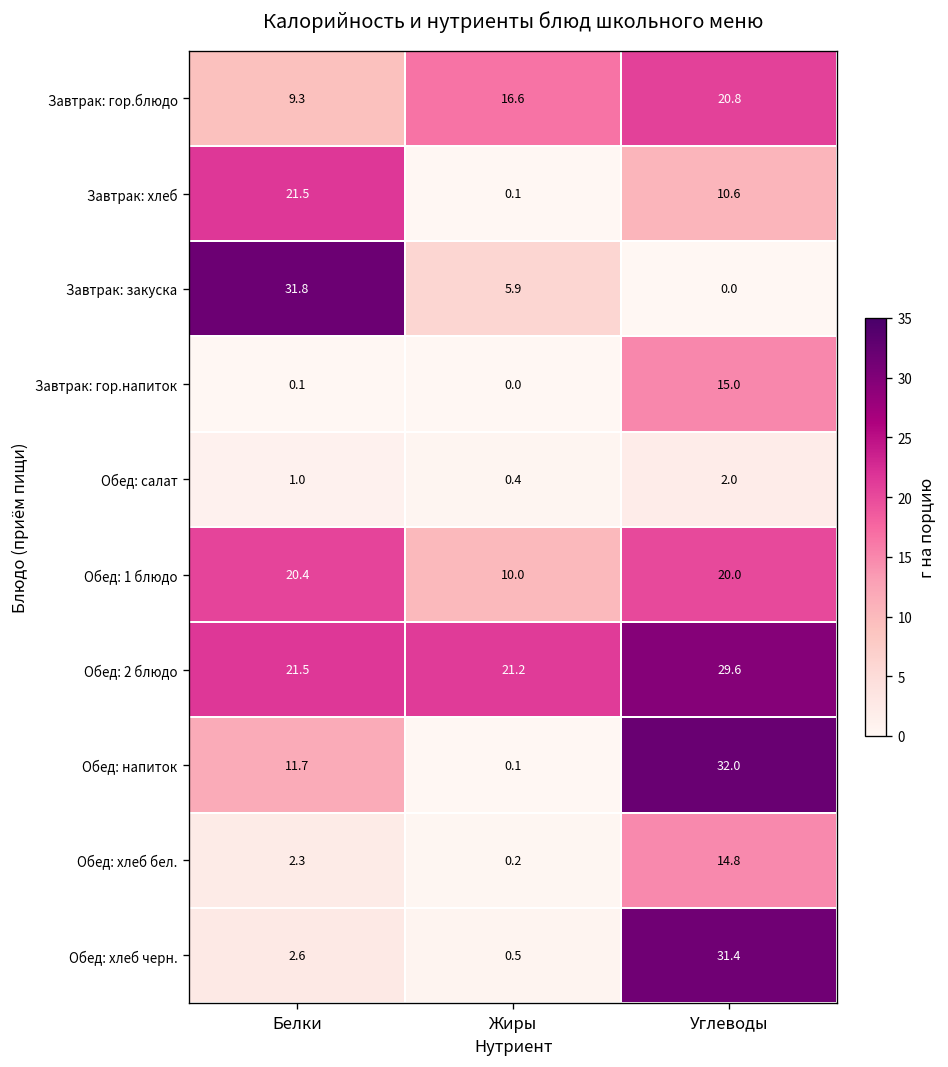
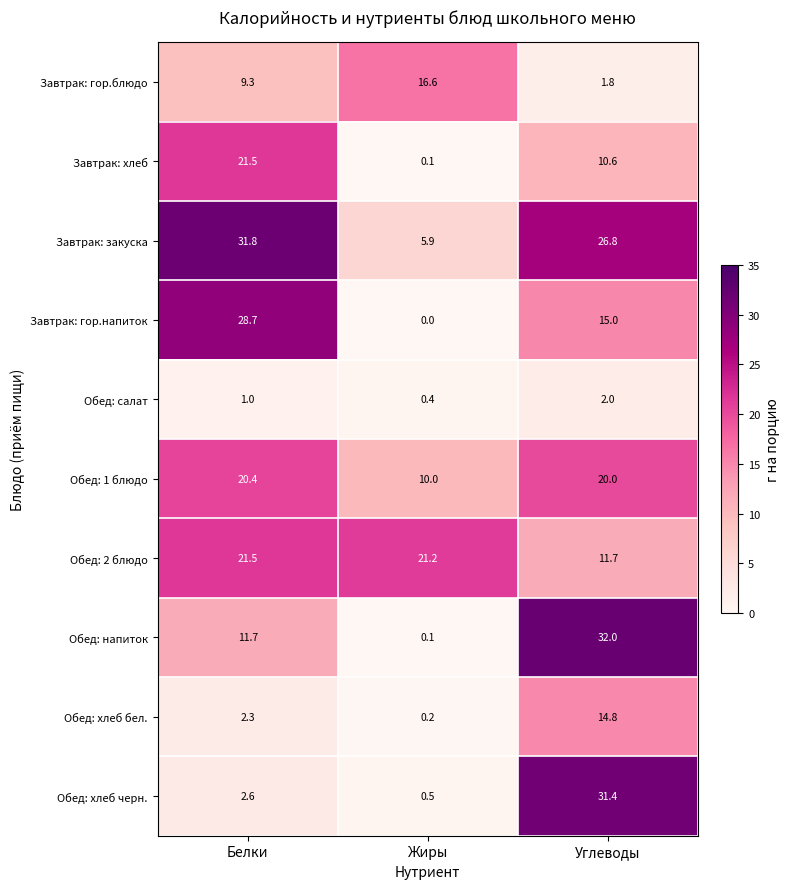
Завтрак: гор.блюдо, Углеводы: 20.8 -> 1.8
Завтрак: закуска, Углеводы: 0.0 -> 26.8
Завтрак: гор.напиток, Белки: 0.1 -> 28.7
Обед: 2 блюдо, Углеводы: 29.6 -> 11.7
